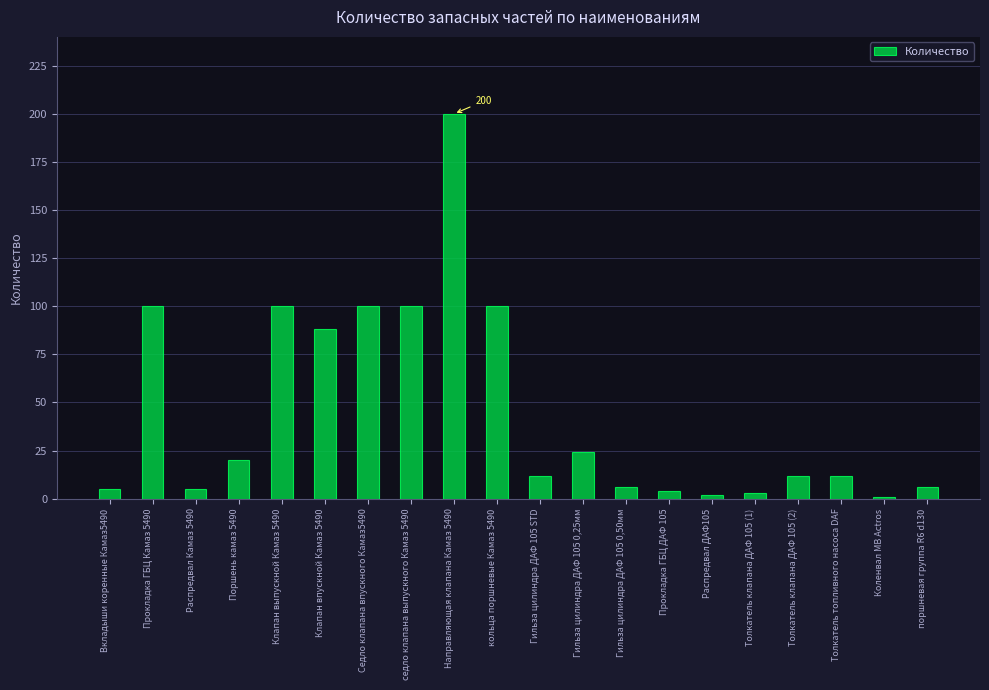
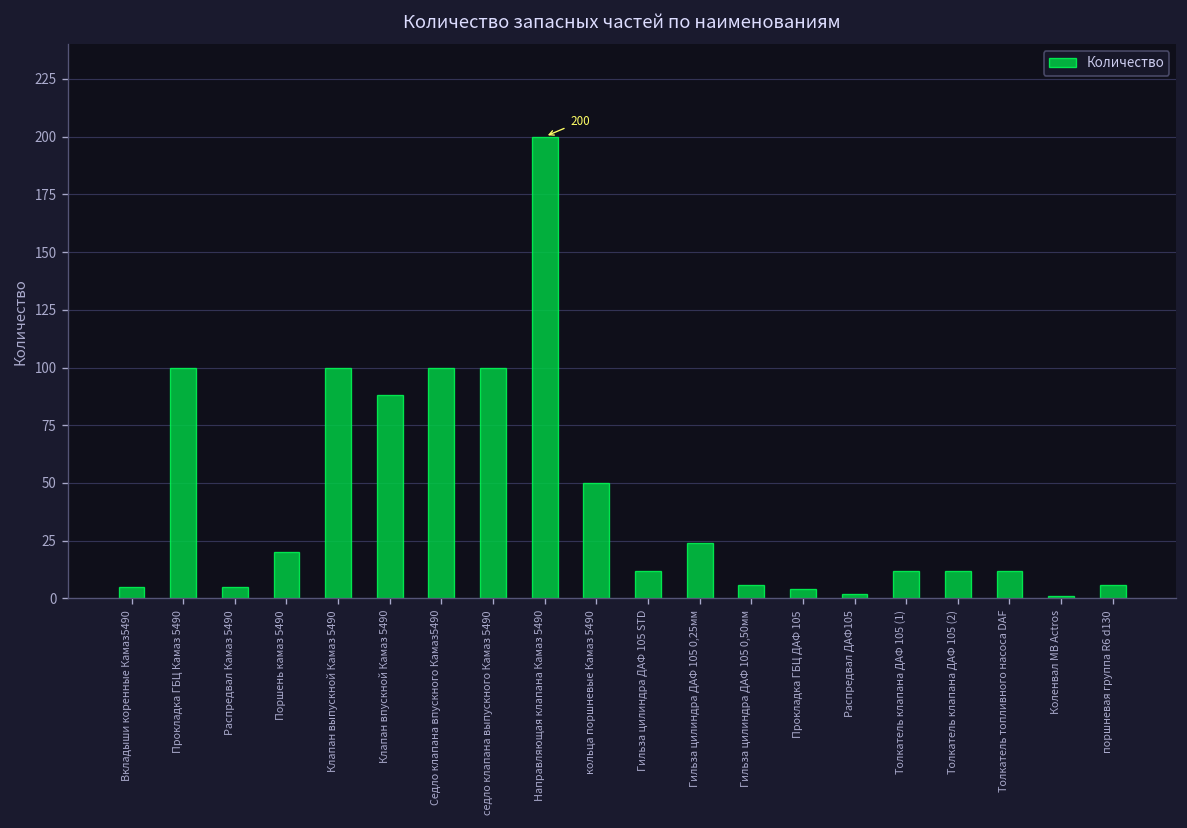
кольца поршневые Камаз 5490: 100 -> 50
Толкатель клапана ДАФ 105 (1): 3 -> 12
